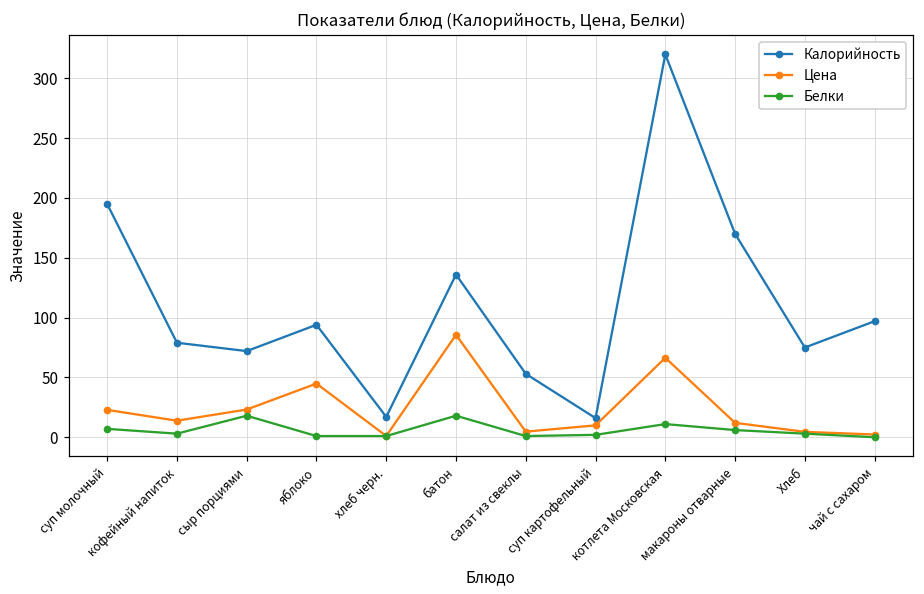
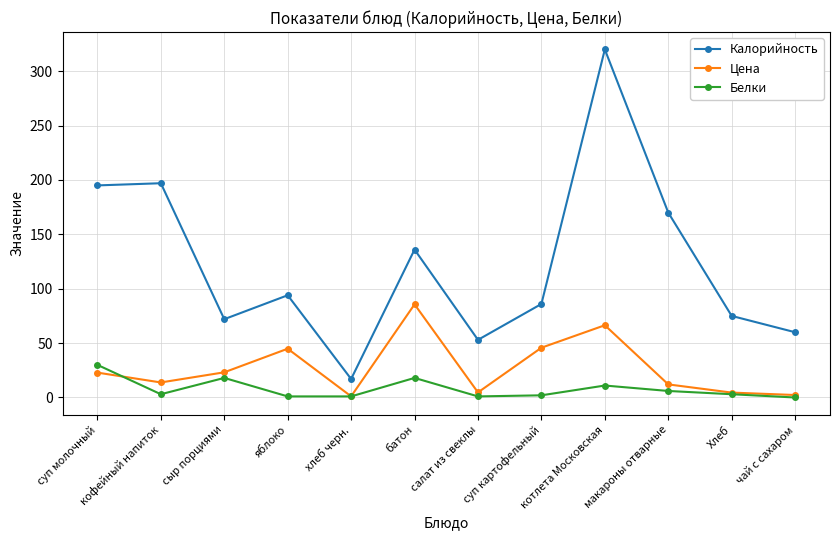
Белки, суп молочный: 7 -> 30
Калорийность, кофейный напиток: 79 -> 197
Калорийность, суп картофельный: 16 -> 86
Цена, суп картофельный: 10 -> 46
Калорийность, чай с сахаром: 97 -> 60
